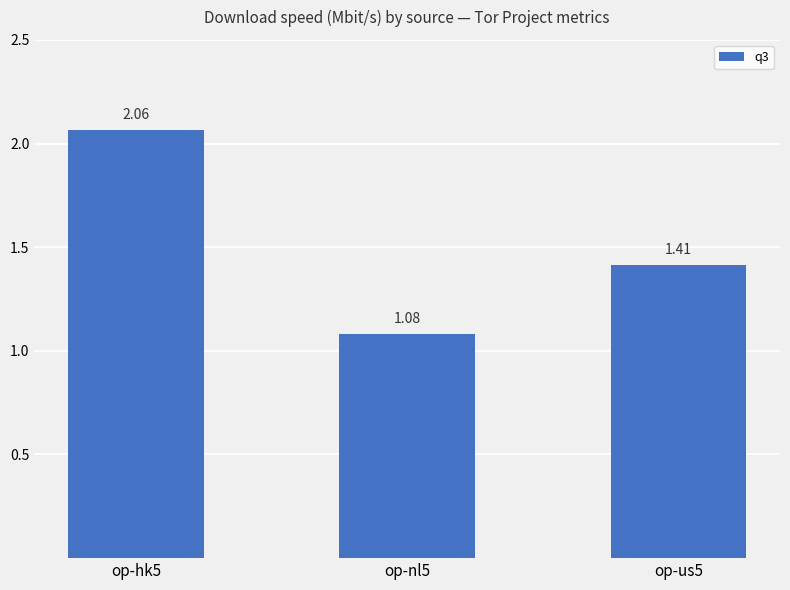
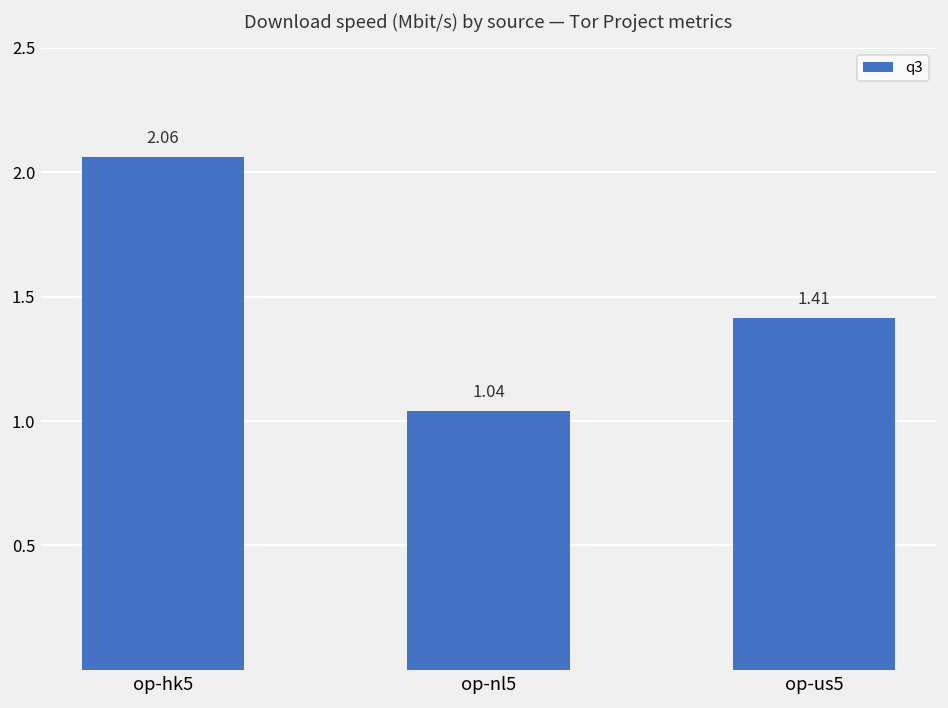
op-nl5: 1.08 -> 1.04
